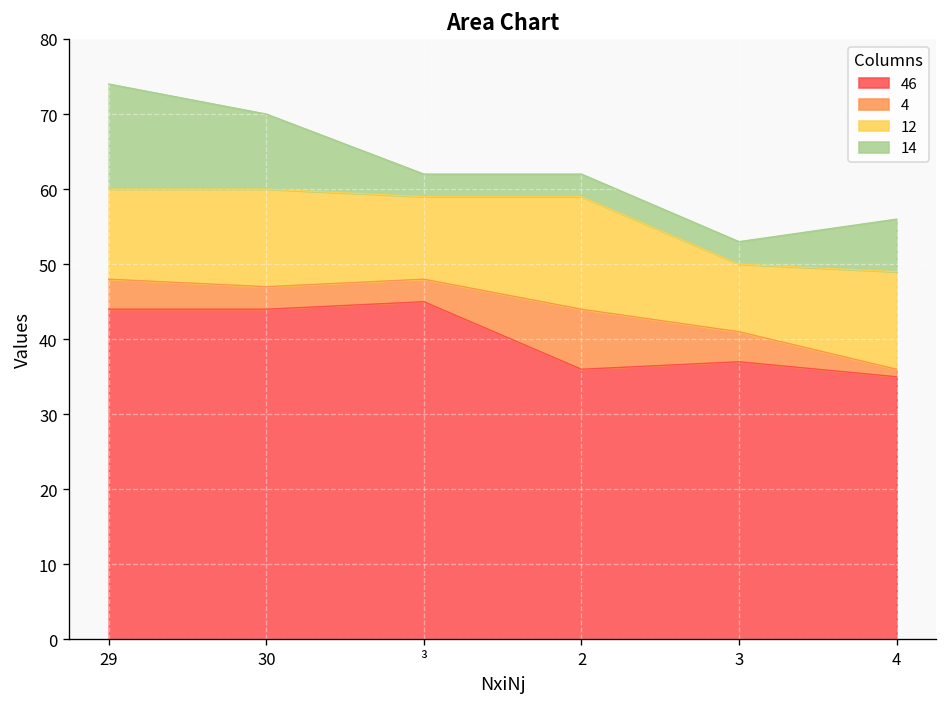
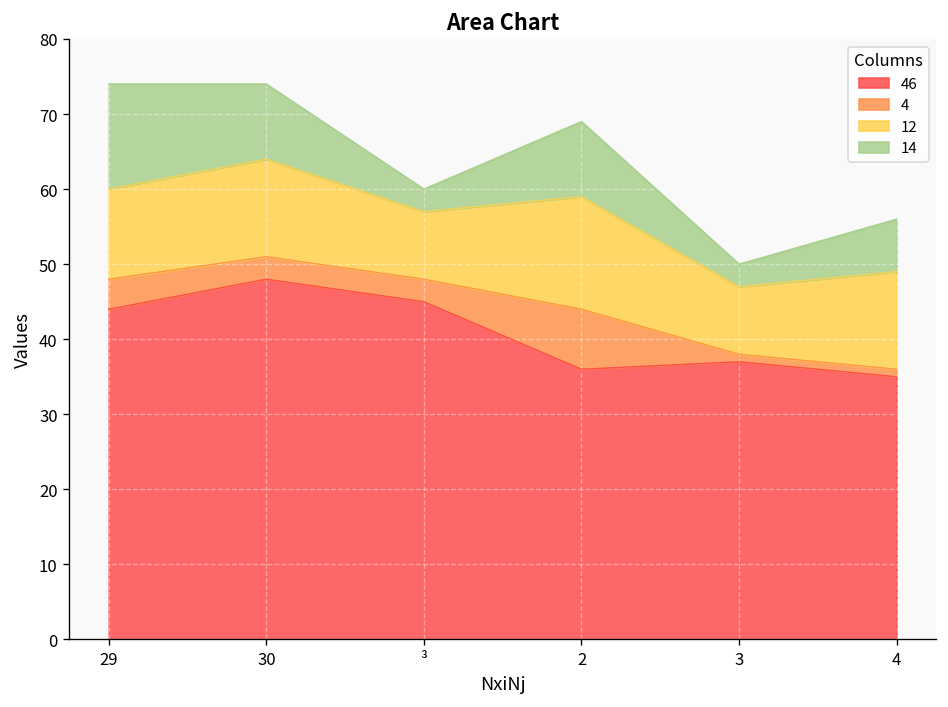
46, 30: 44 -> 48
12, ³: 11 -> 9
14, 2: 3 -> 10
4, 3: 4 -> 1
